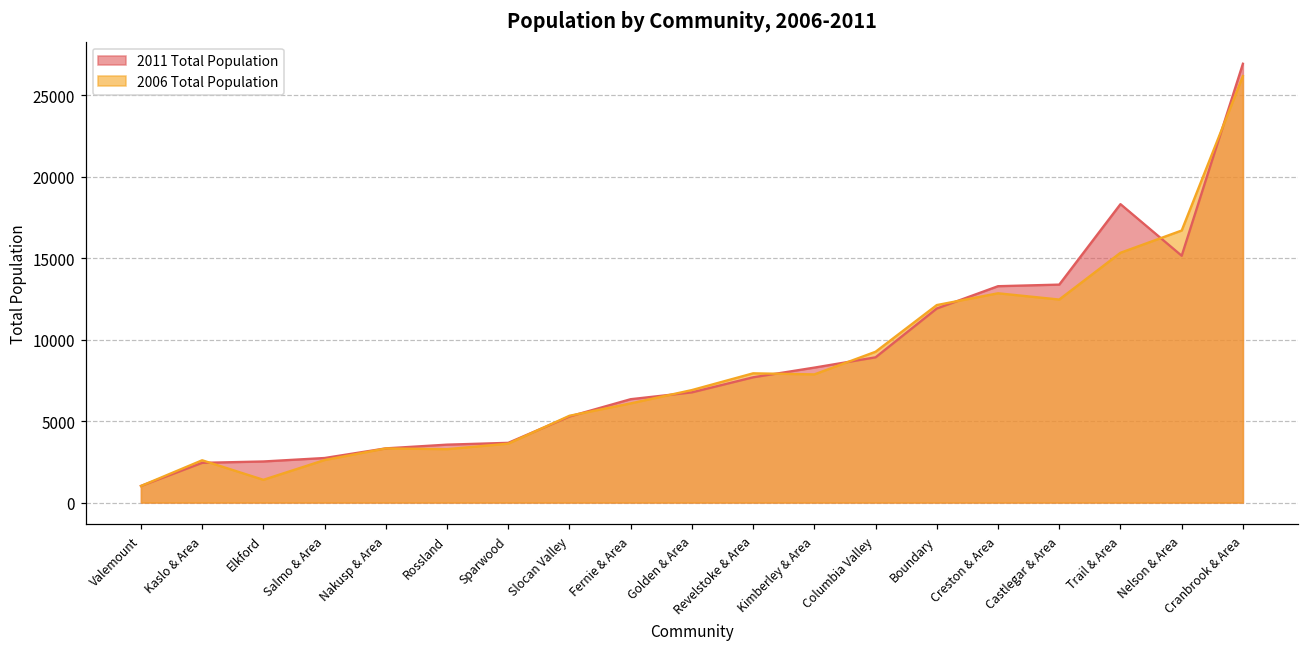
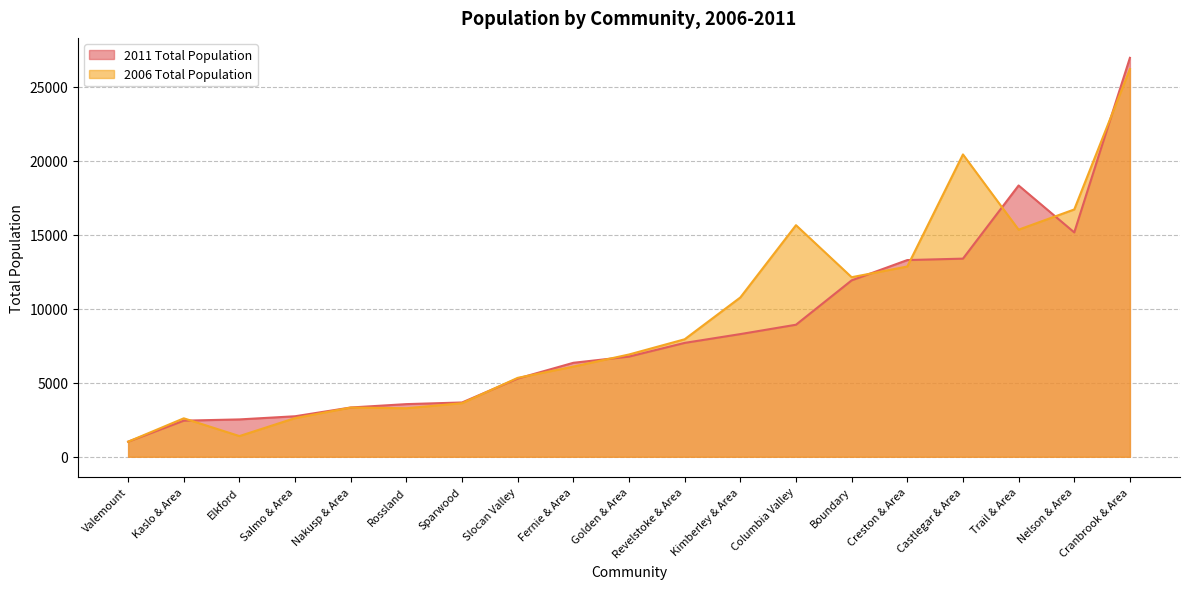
2006 Total Population, Kimberley & Area: 7900 -> 10800
2006 Total Population, Columbia Valley: 9300 -> 15600
2006 Total Population, Castlegar & Area: 12500 -> 20400
